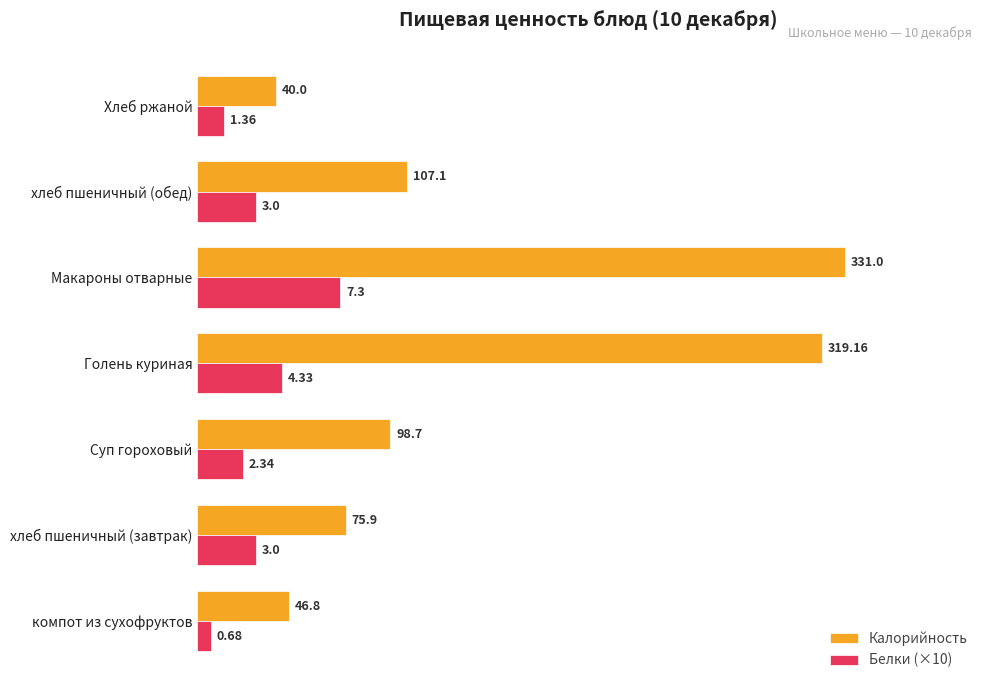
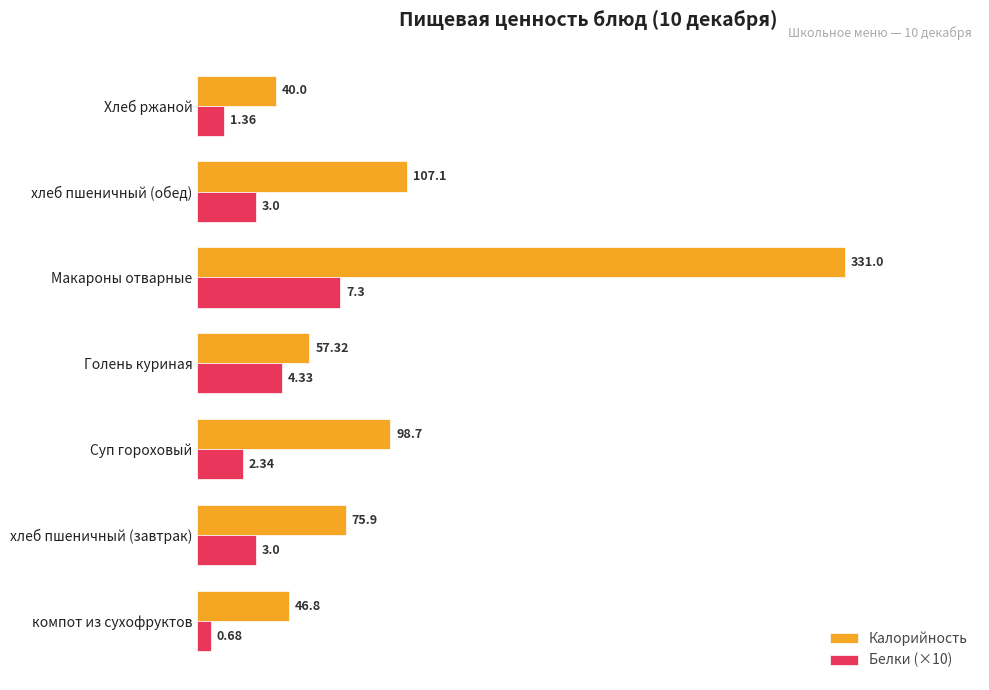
Калорийность, Голень куриная: 319.16 -> 57.32
